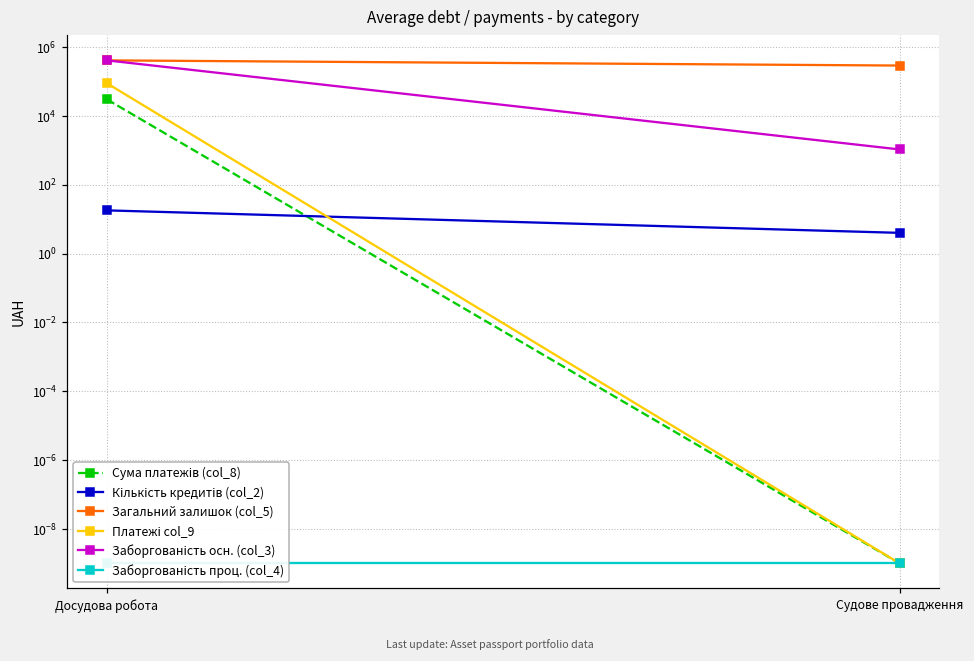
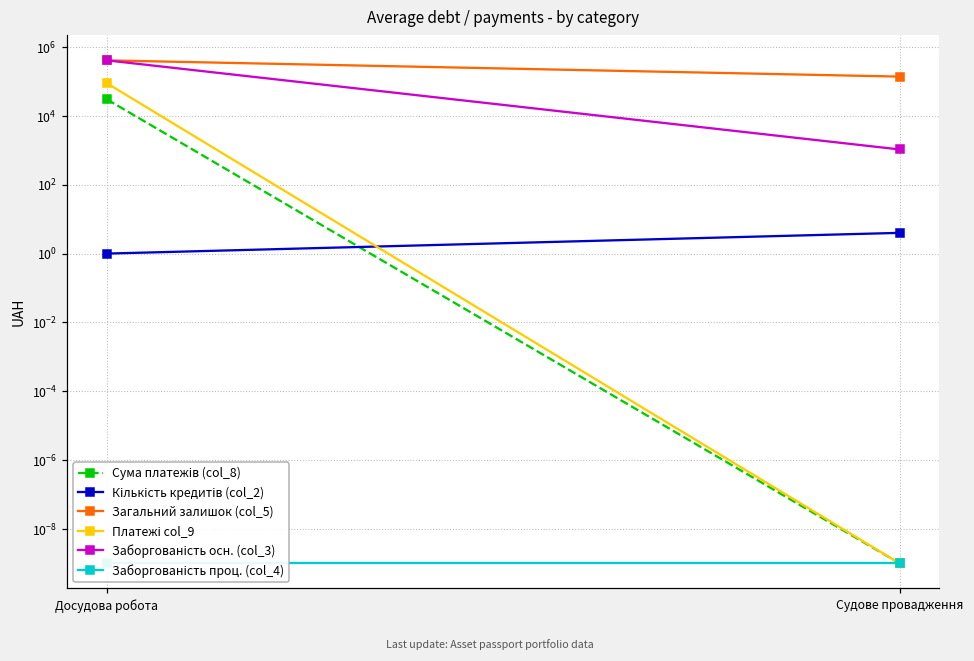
Кількість кредитів (col_2), Досудова робота: 20 -> 1
Загальний залишок (col_5), Судове провадження: 300000 -> 100000
